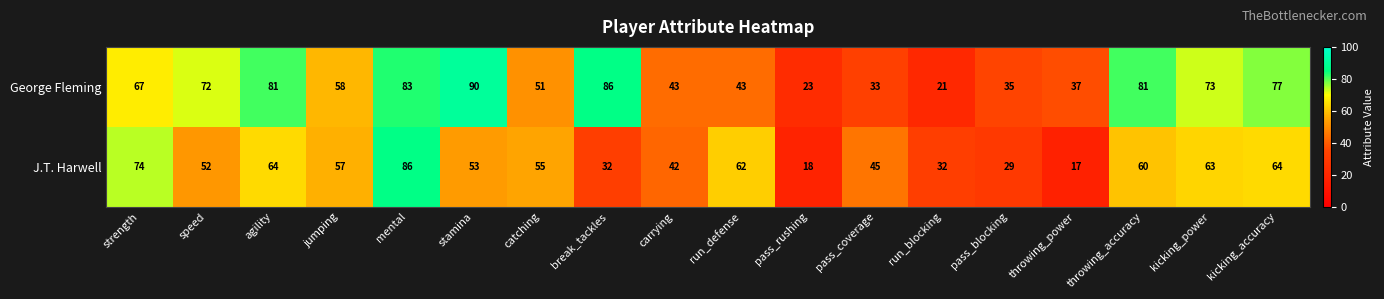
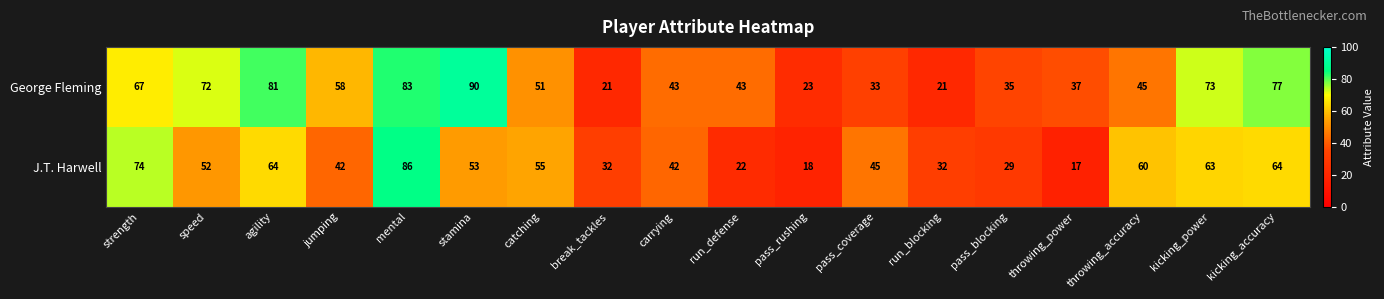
George Fleming, break_tackles: 86 -> 21
George Fleming, throwing_accuracy: 81 -> 45
J.T. Harwell, jumping: 57 -> 42
J.T. Harwell, run_defense: 62 -> 22
